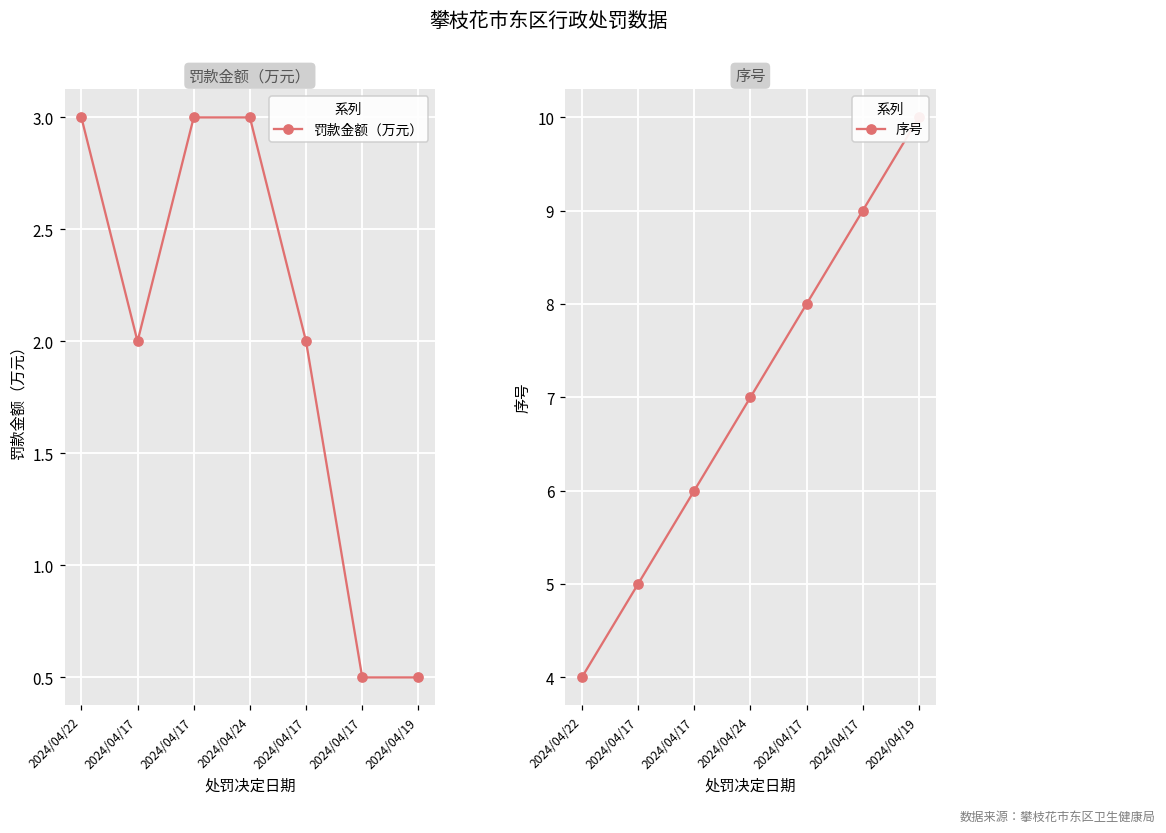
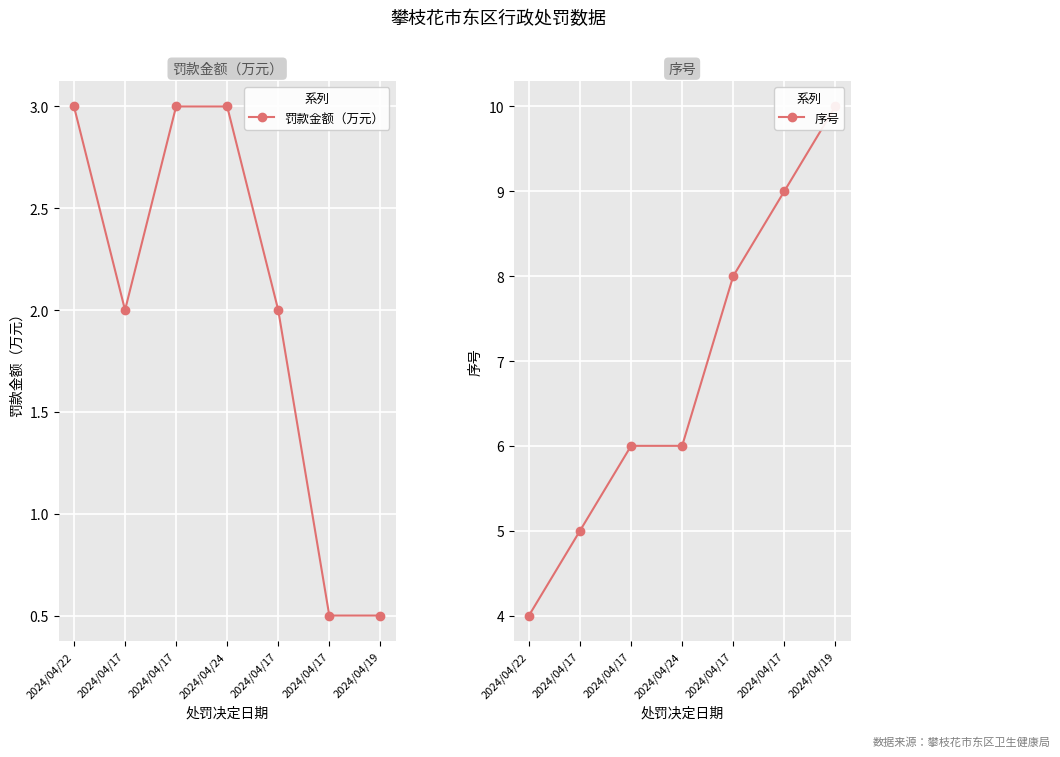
序号, 2024/04/24: 7 -> 6
